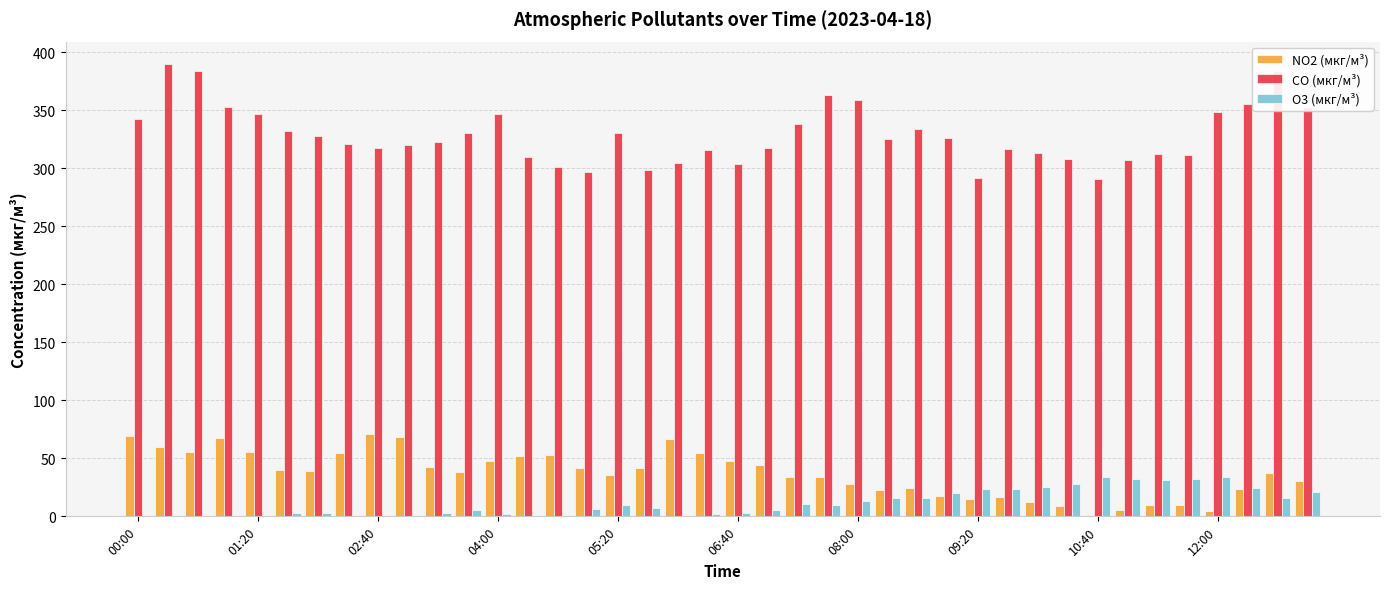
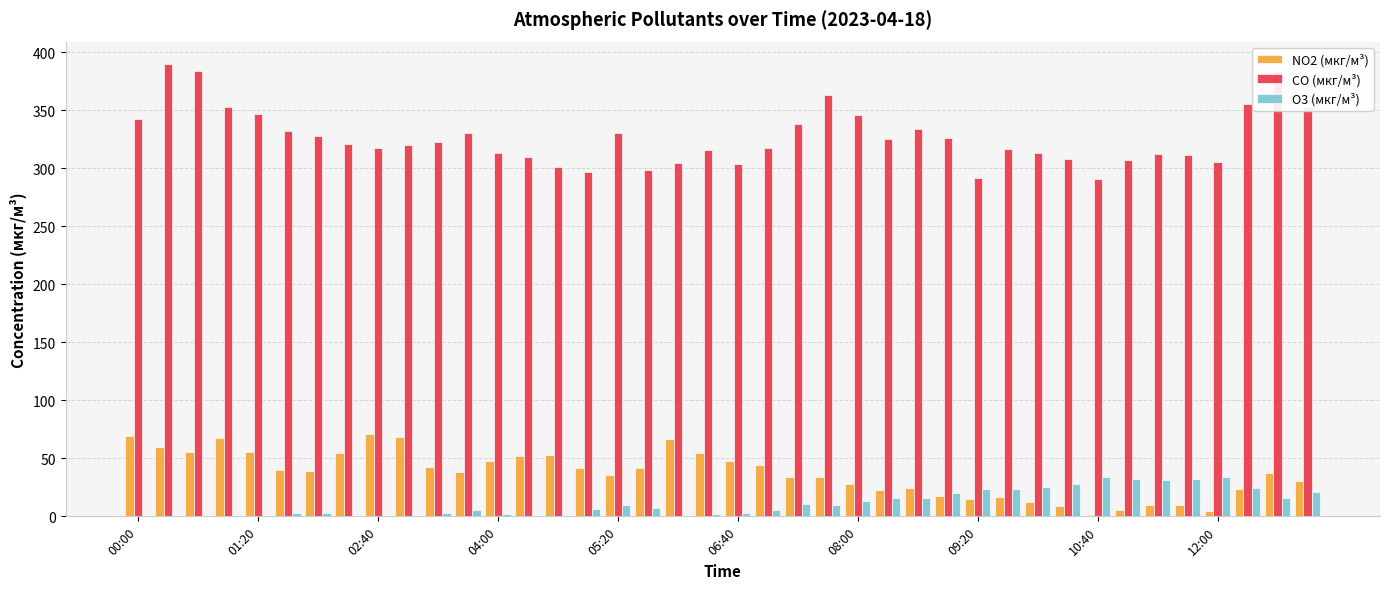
CO (мкг/м³), 04:00: 346 -> 313
CO (мкг/м³), 08:00: 359 -> 346
CO (мкг/м³), 12:00: 349 -> 306
